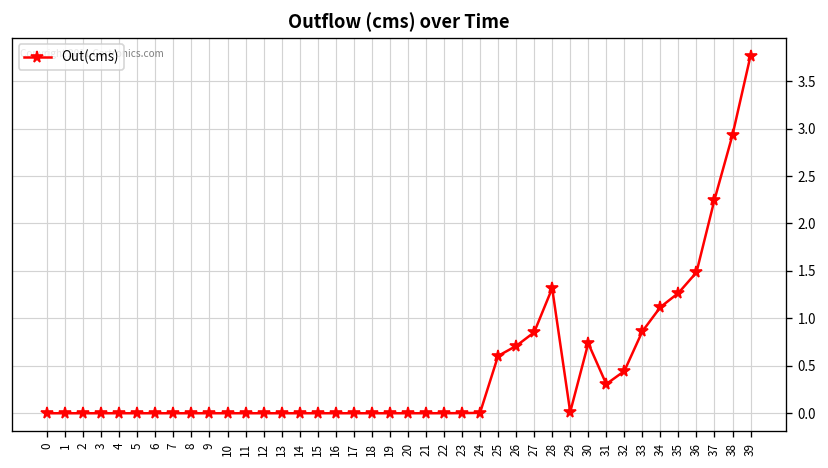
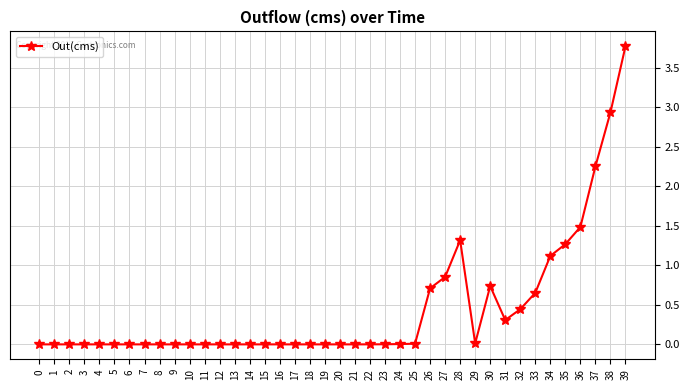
25: 0.6 -> 0.0
33: 0.9 -> 0.7
